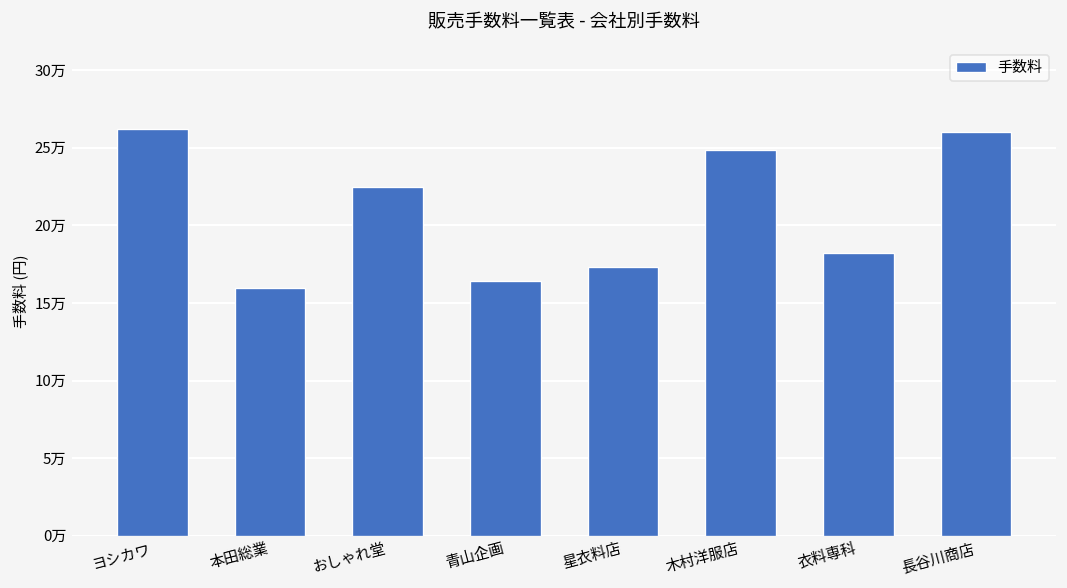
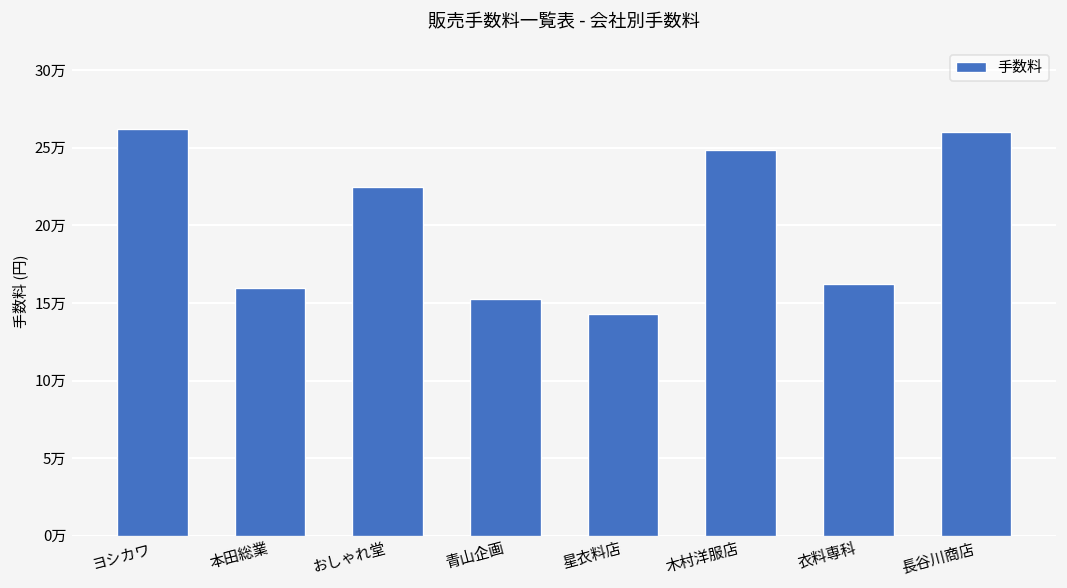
青山企画: 16.4万 -> 15.3万
星衣料店: 17.3万 -> 14.3万
衣料専科: 18.2万 -> 16.2万
